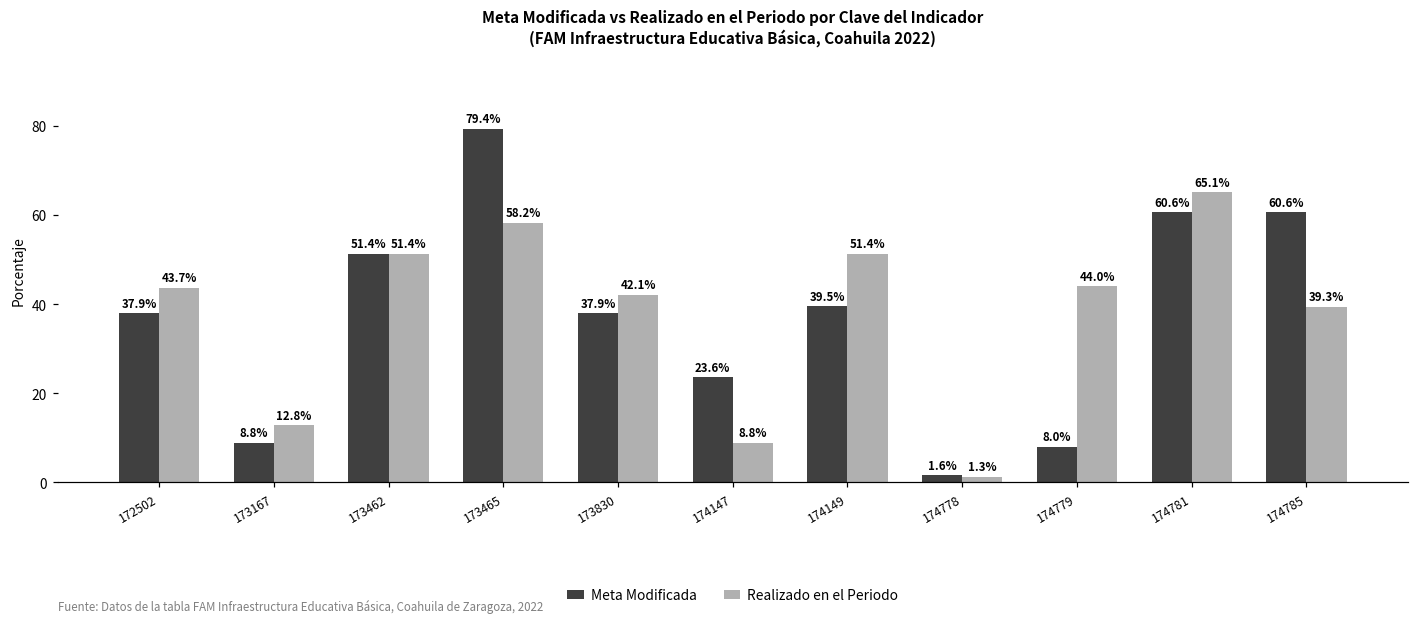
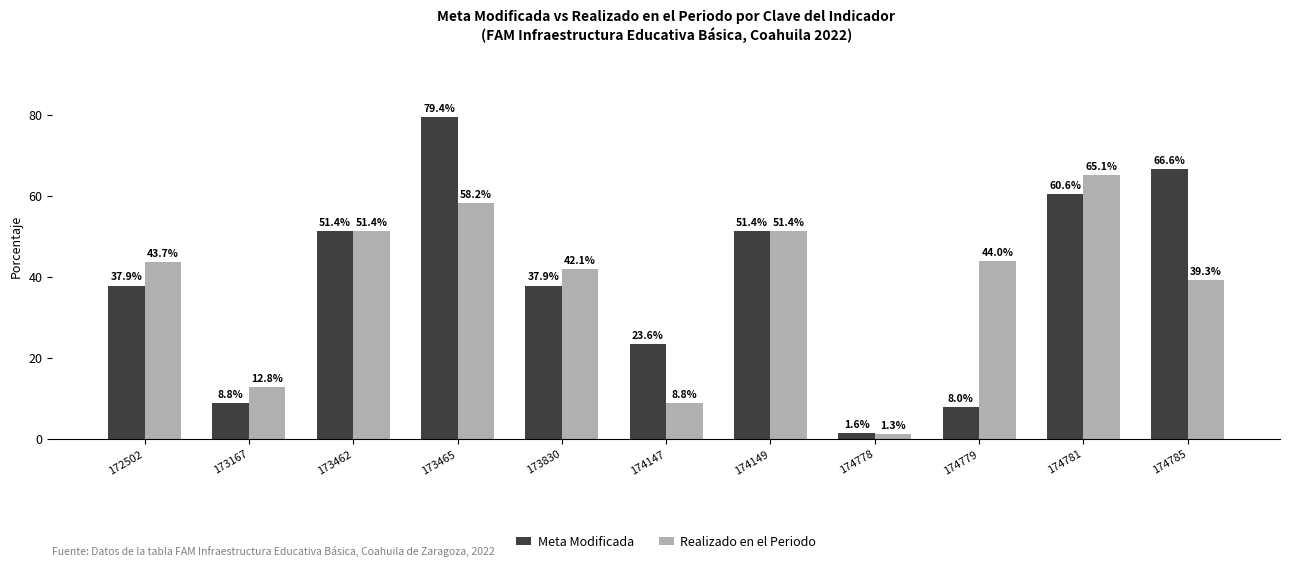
Meta Modificada, 174149: 39.5% -> 51.4%
Meta Modificada, 174785: 60.6% -> 66.6%
